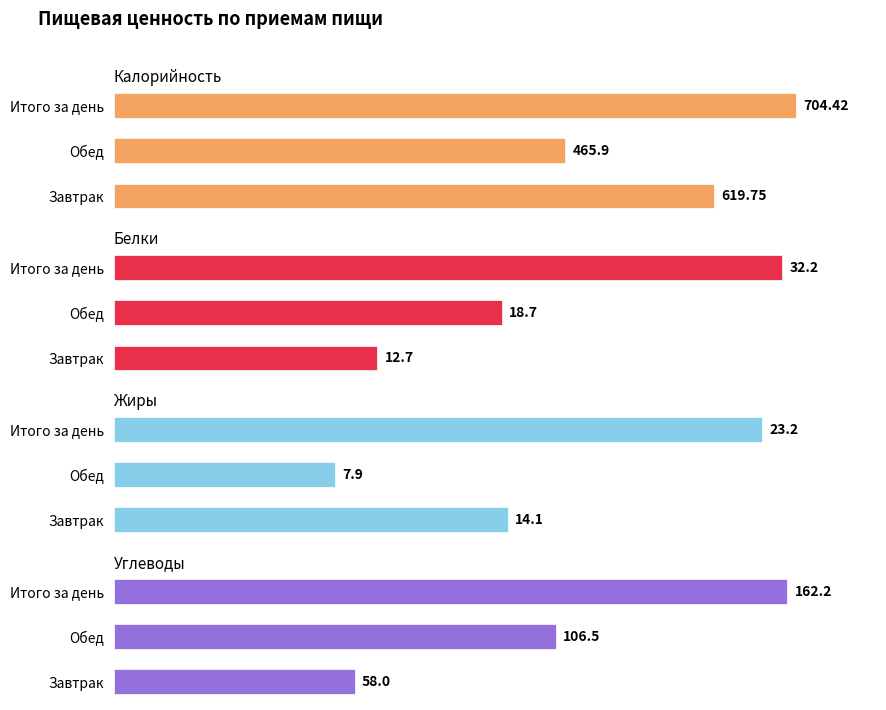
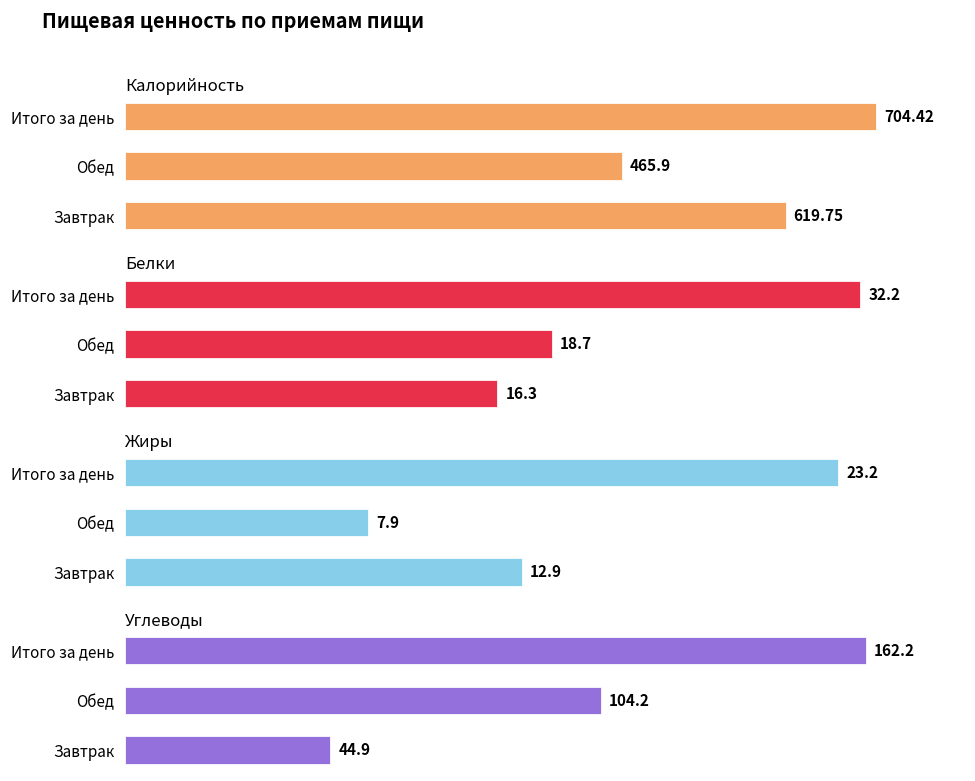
Белки, Завтрак: 12.7 -> 16.3
Жиры, Завтрак: 14.1 -> 12.9
Углеводы, Обед: 106.5 -> 104.2
Углеводы, Завтрак: 58.0 -> 44.9
